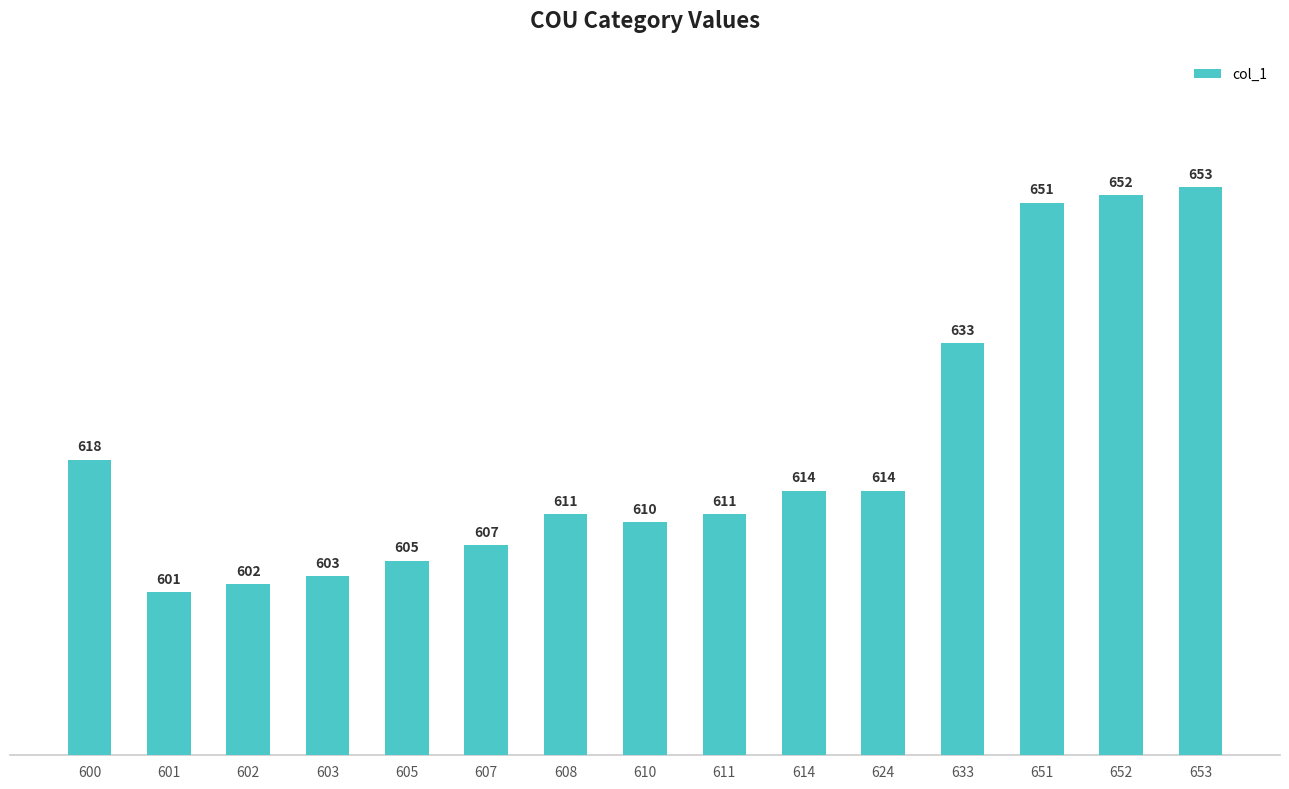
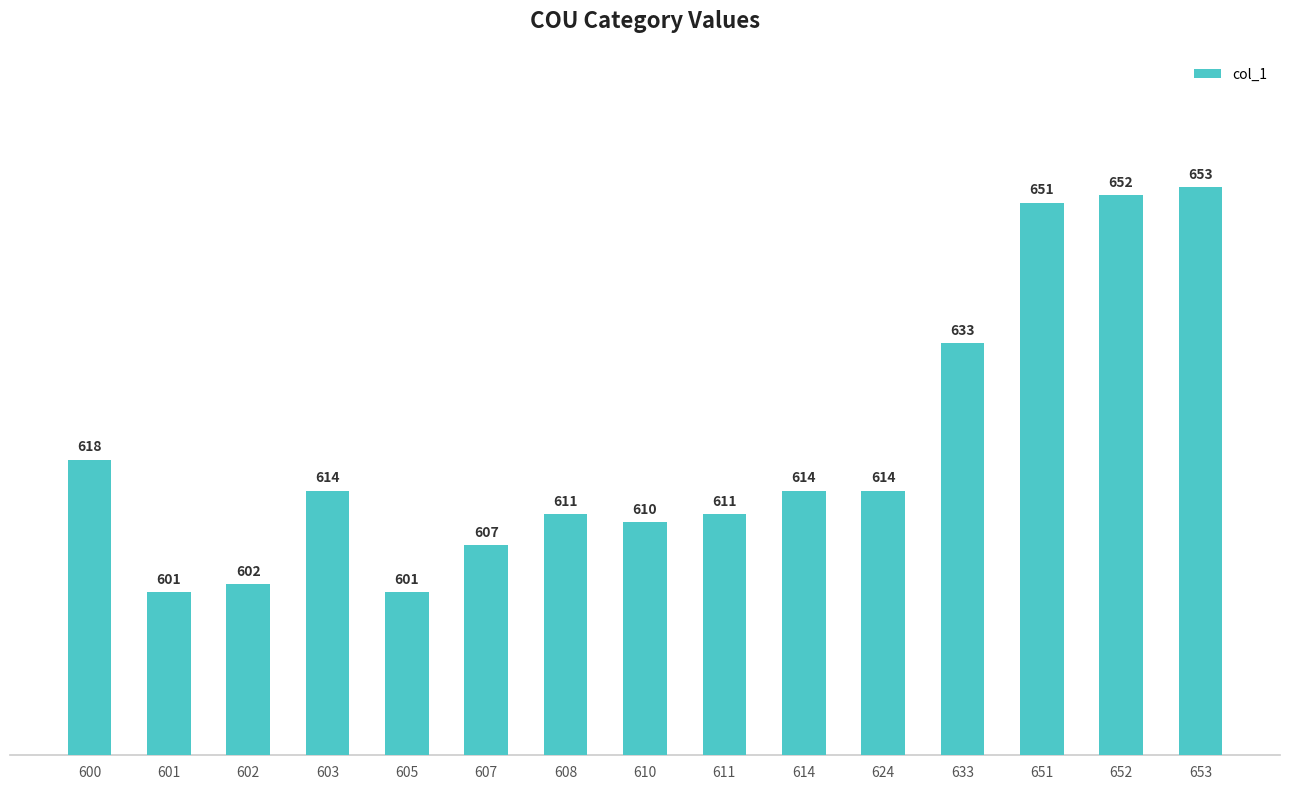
603: 603 -> 614
605: 605 -> 601
